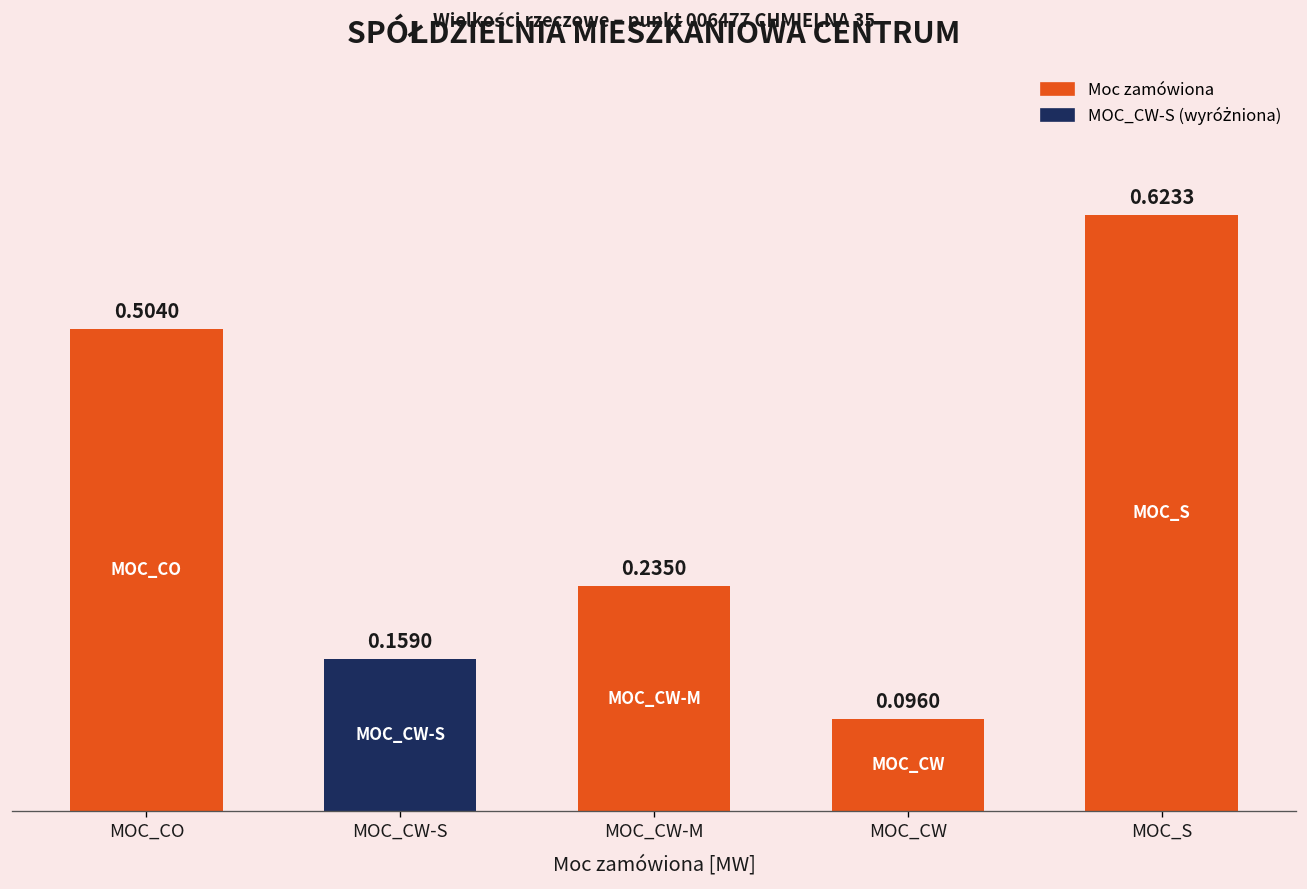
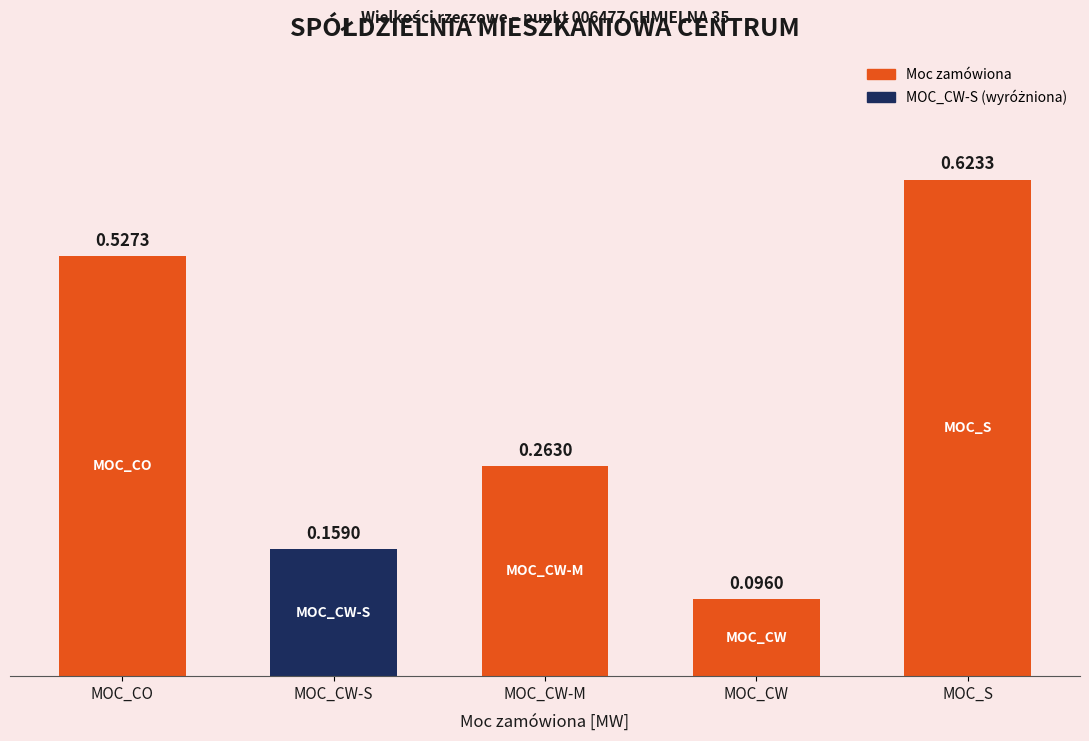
MOC_CO: 0.5040 -> 0.5273
MOC_CW-M: 0.2350 -> 0.2630
